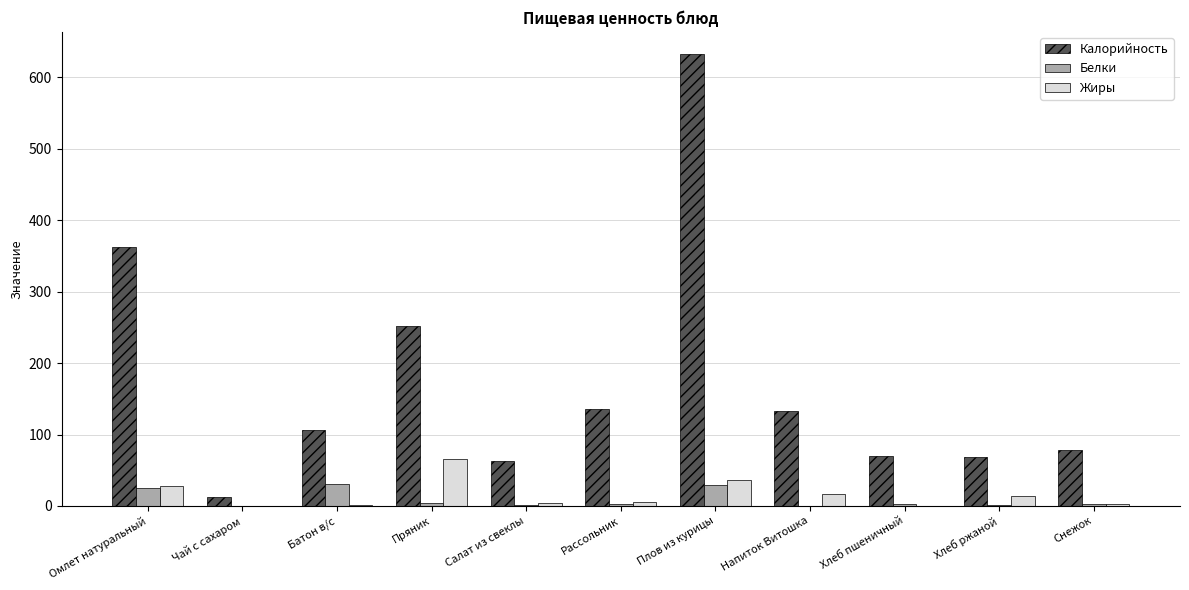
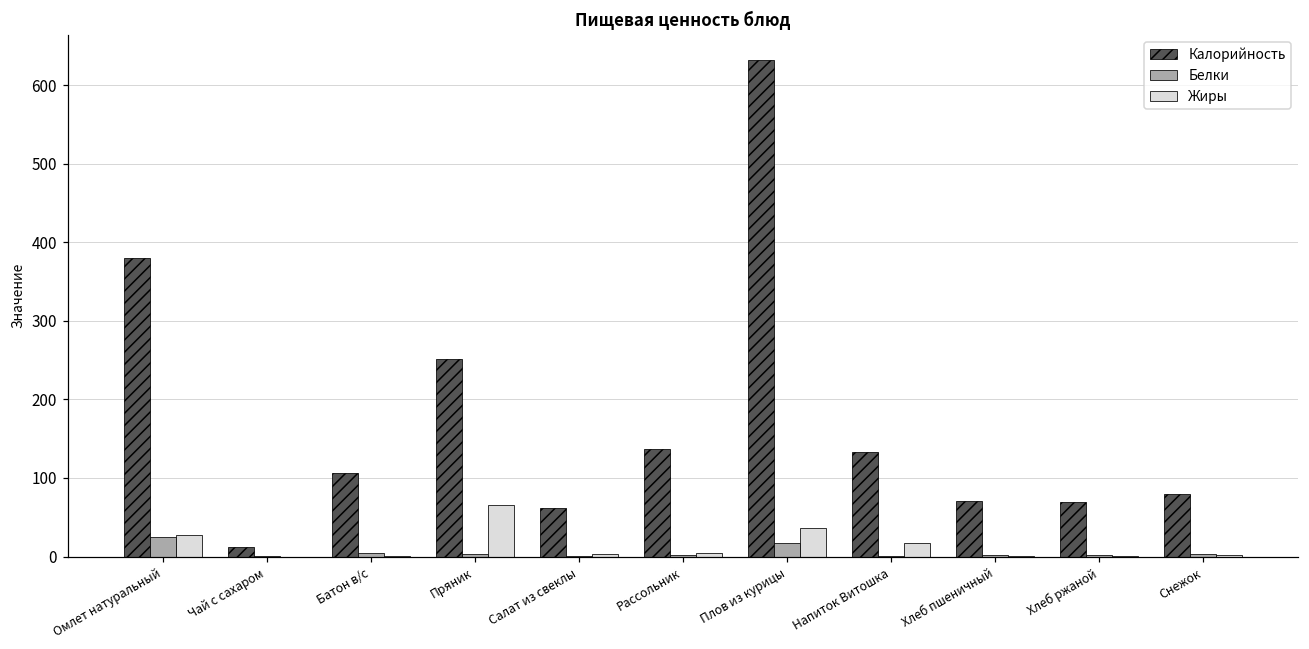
Калорийность, Омлет натуральный: 360 -> 380
Белки, Батон в/с: 30 -> 0
Белки, Плов из курицы: 30 -> 20
Жиры, Хлеб ржаной: 10 -> 0
